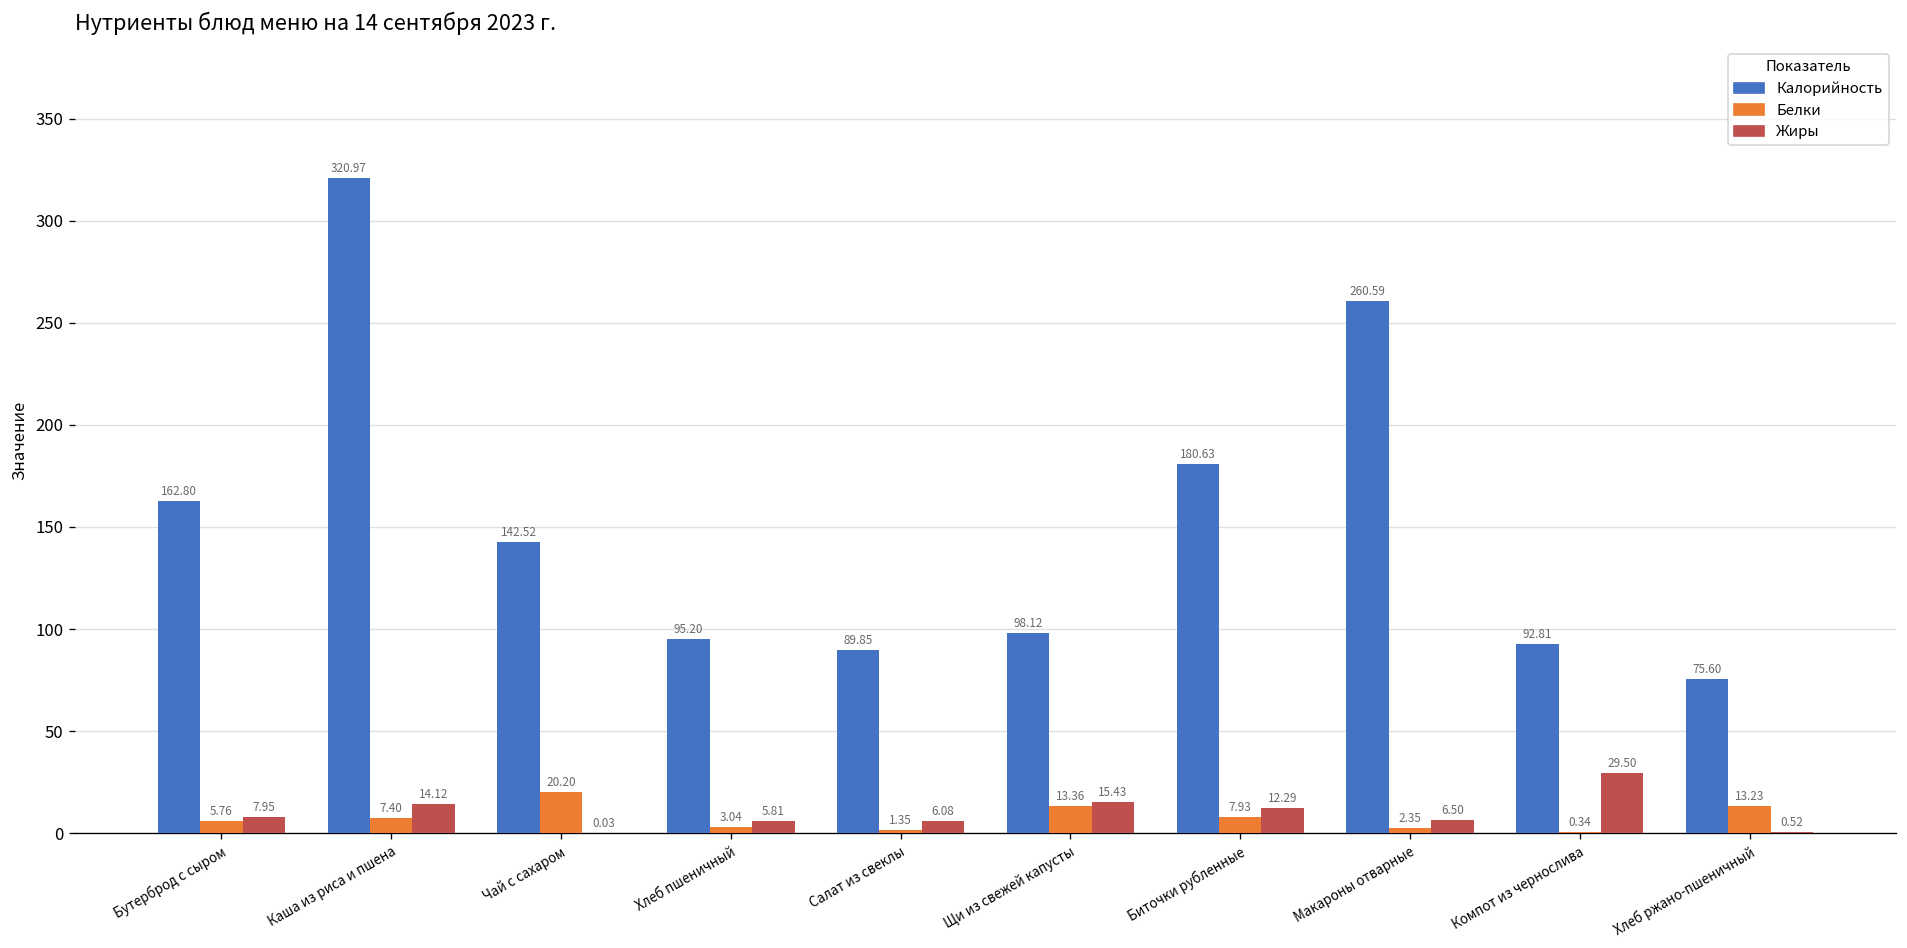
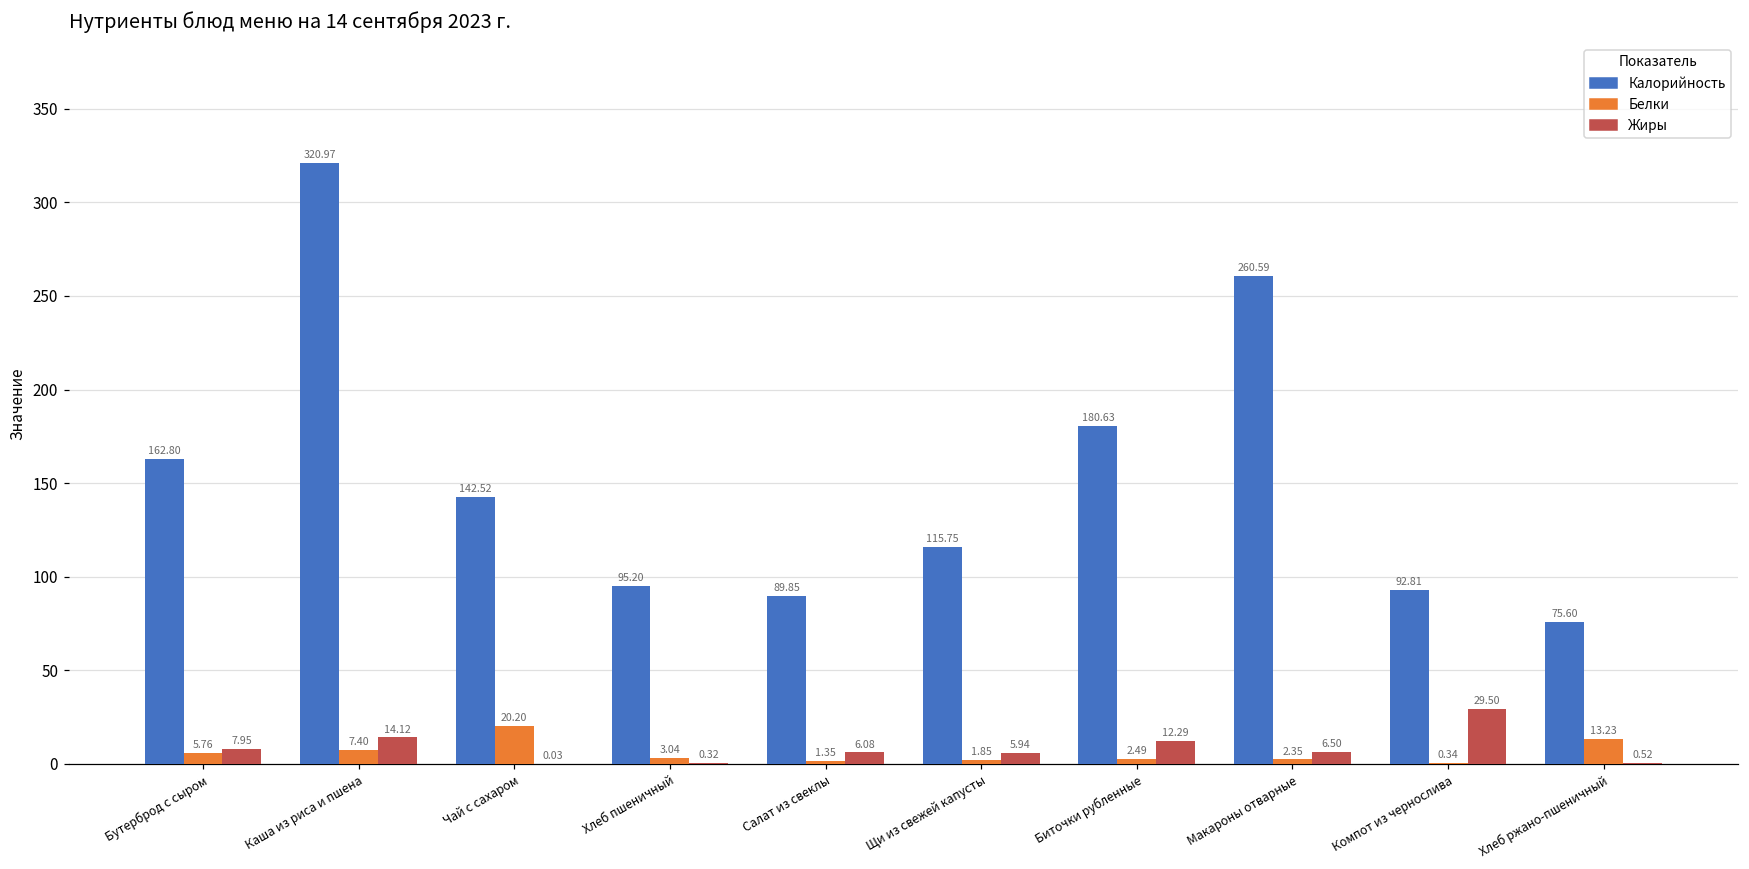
Жиры, Хлеб пшеничный: 5.81 -> 0.32
Калорийность, Щи из свежей капусты: 98.12 -> 115.75
Белки, Щи из свежей капусты: 13.36 -> 1.85
Жиры, Щи из свежей капусты: 15.43 -> 5.94
Белки, Биточки рубленные: 7.93 -> 2.49
